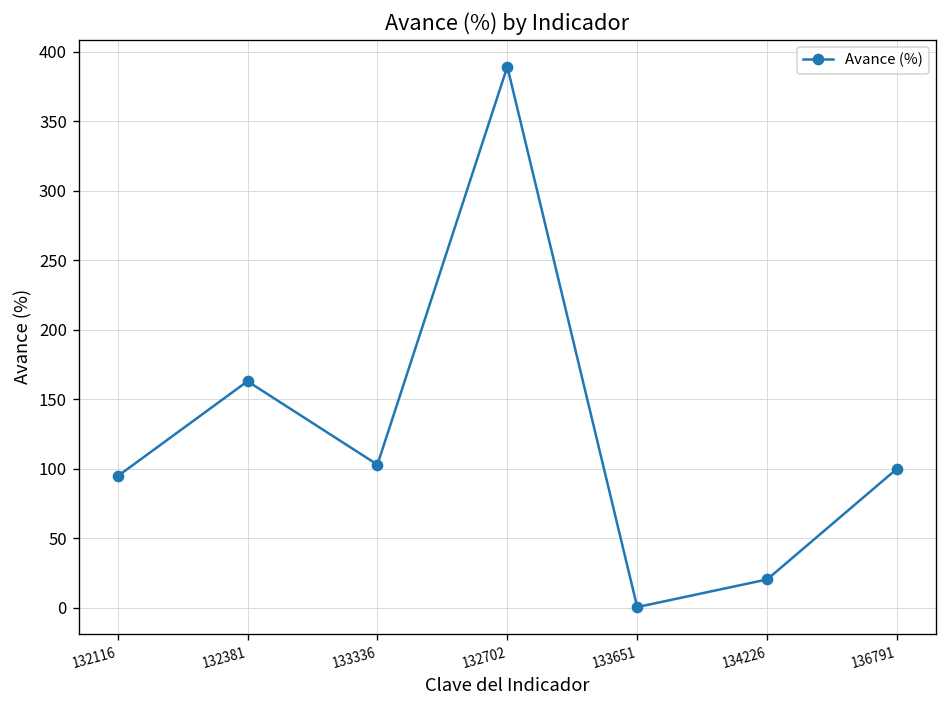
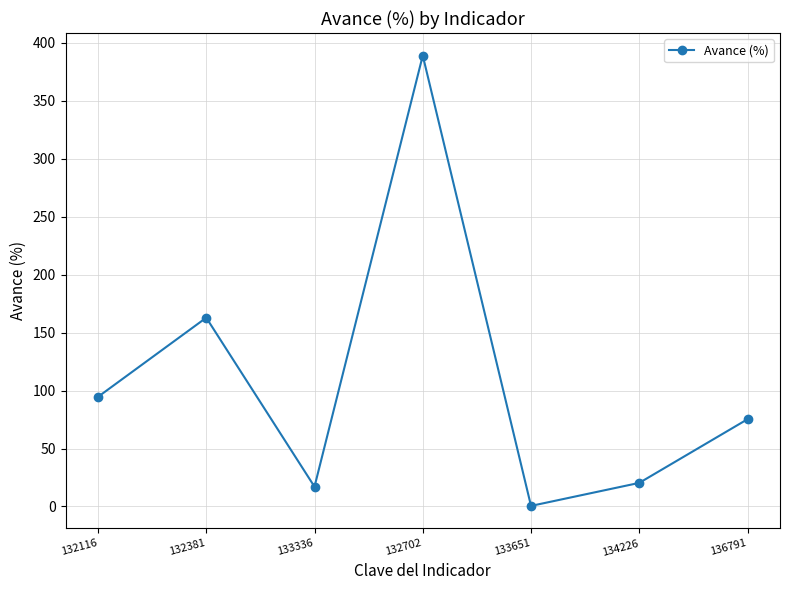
133336: 103 -> 17
136791: 100 -> 75
